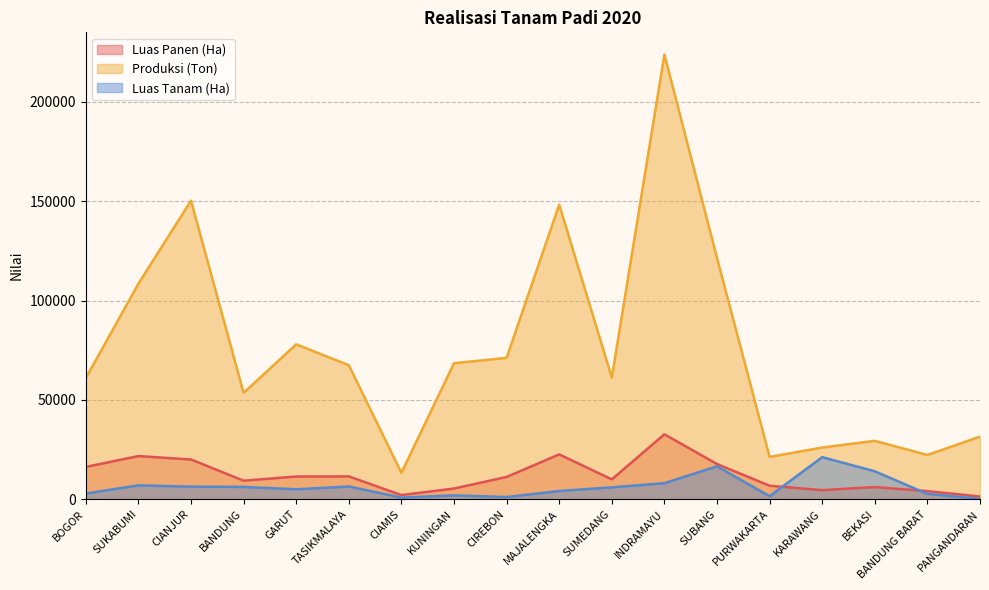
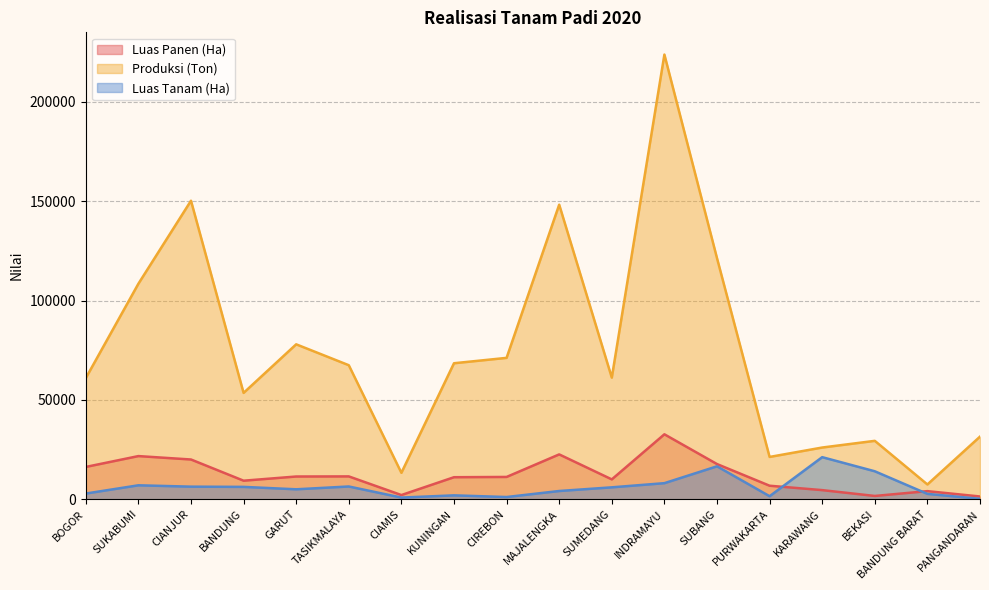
Luas Panen (Ha), KUNINGAN: 5000 -> 11000
Luas Panen (Ha), BEKASI: 6000 -> 2000
Produksi (Ton), BANDUNG BARAT: 22000 -> 7000
